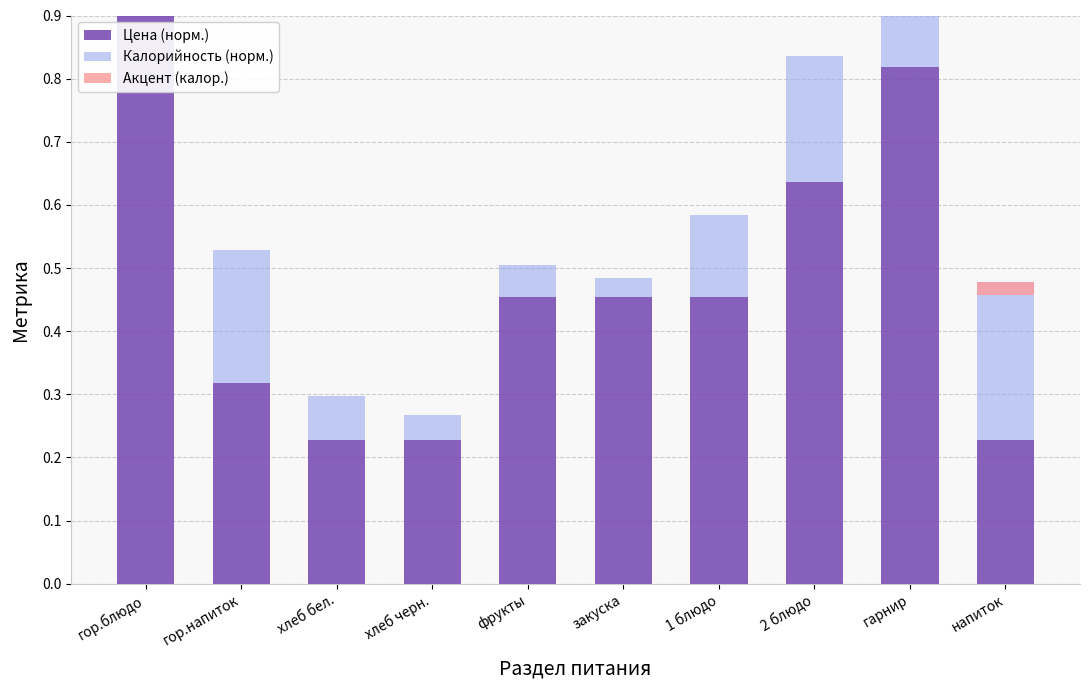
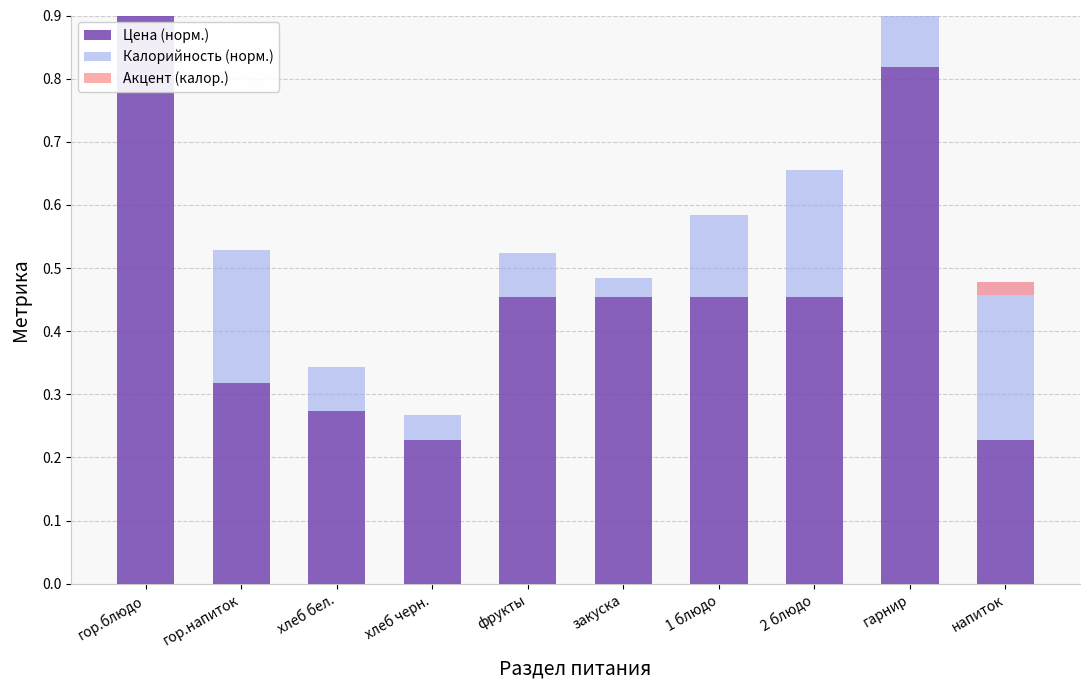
Цена (норм.), хлеб бел.: 0.23 -> 0.27
Калорийность (норм.), фрукты: 0.05 -> 0.07
Цена (норм.), 2 блюдо: 0.64 -> 0.45
